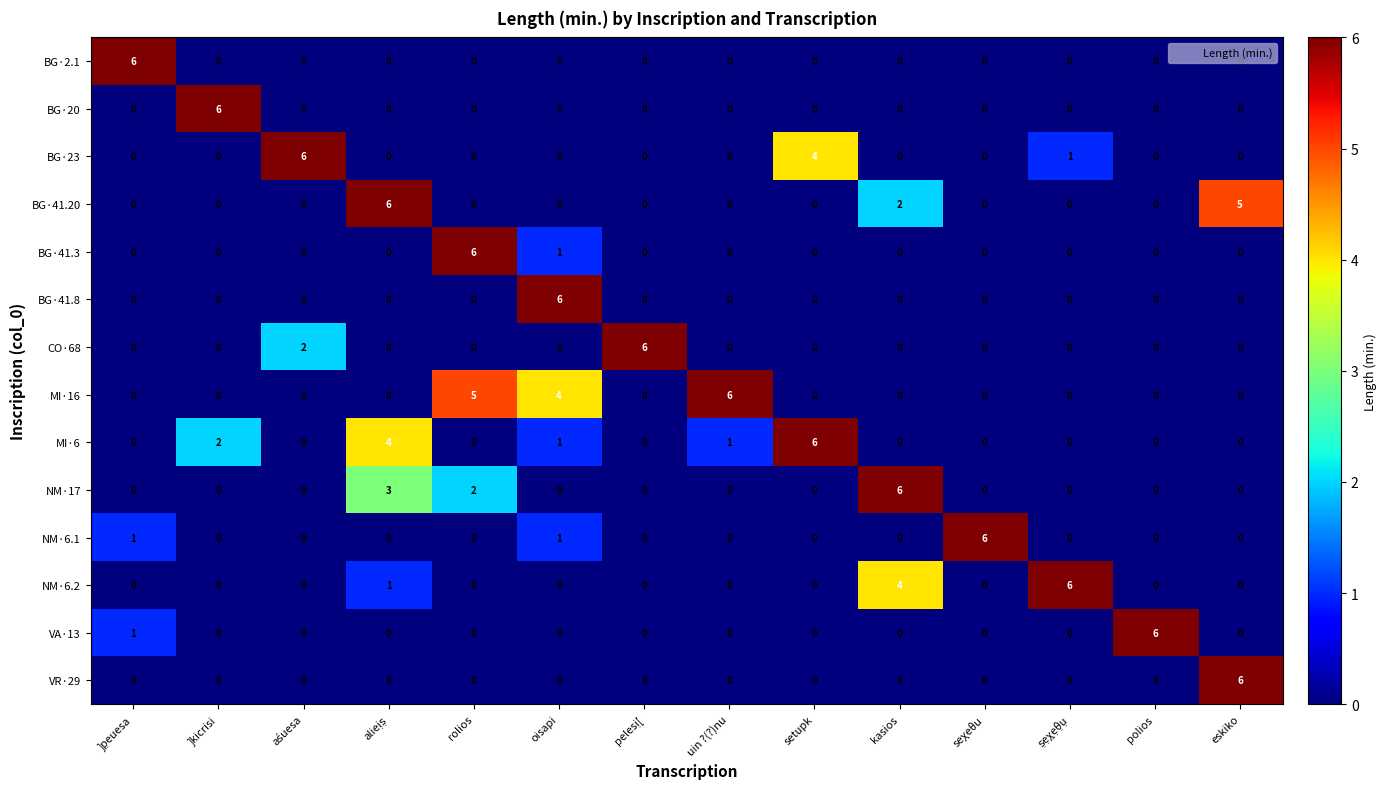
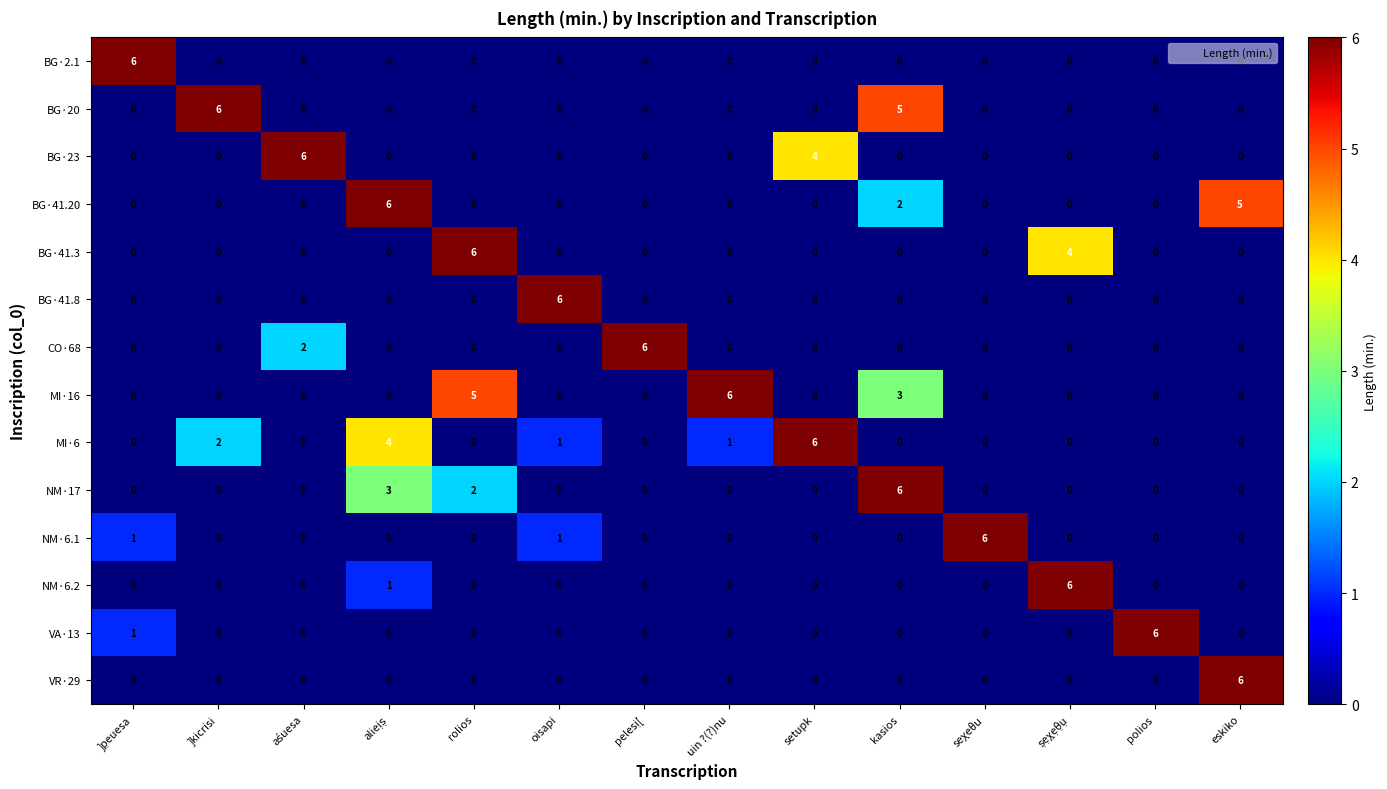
BG·20, kasios: 0 -> 5
BG·23, ṣẹχ̣ẹθ̣ụ: 1 -> 0
BG·41.3, oisapi: 1 -> 0
BG·41.3, ṣẹχ̣ẹθ̣ụ: 0 -> 4
MI·16, oisapi: 4 -> 0
MI·16, kasios: 0 -> 3
NM·6.2, kasios: 4 -> 0
